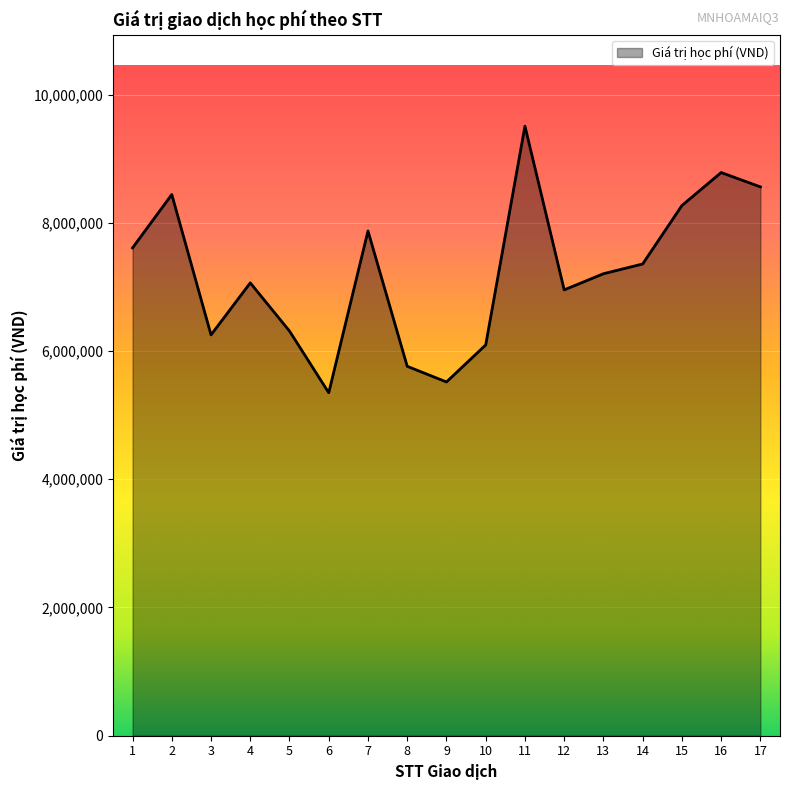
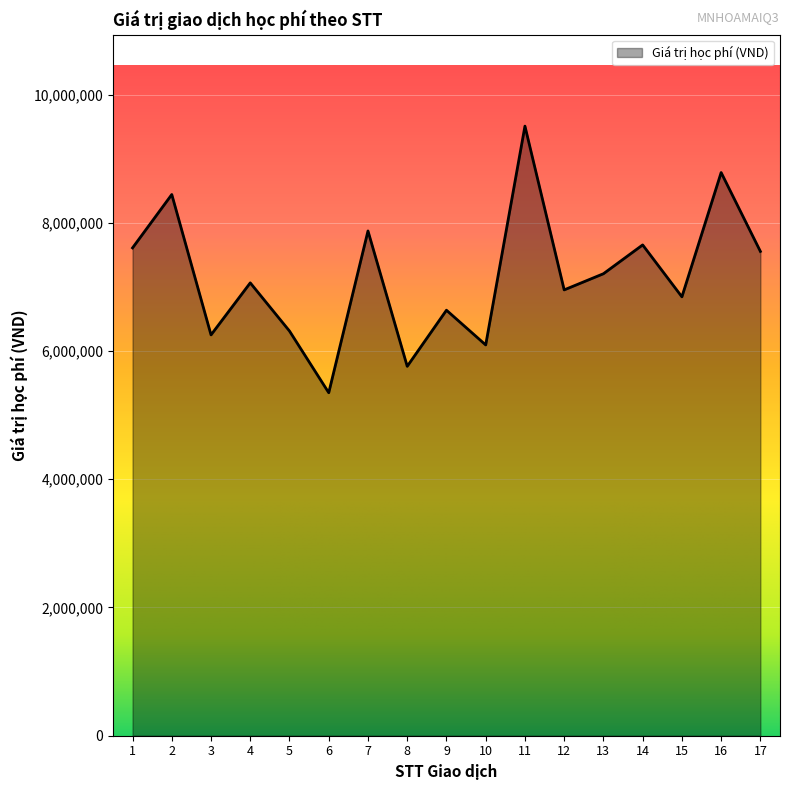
9: 5,500,000 -> 6,600,000
14: 7,400,000 -> 7,700,000
15: 8,300,000 -> 6,800,000
17: 8,600,000 -> 7,600,000
